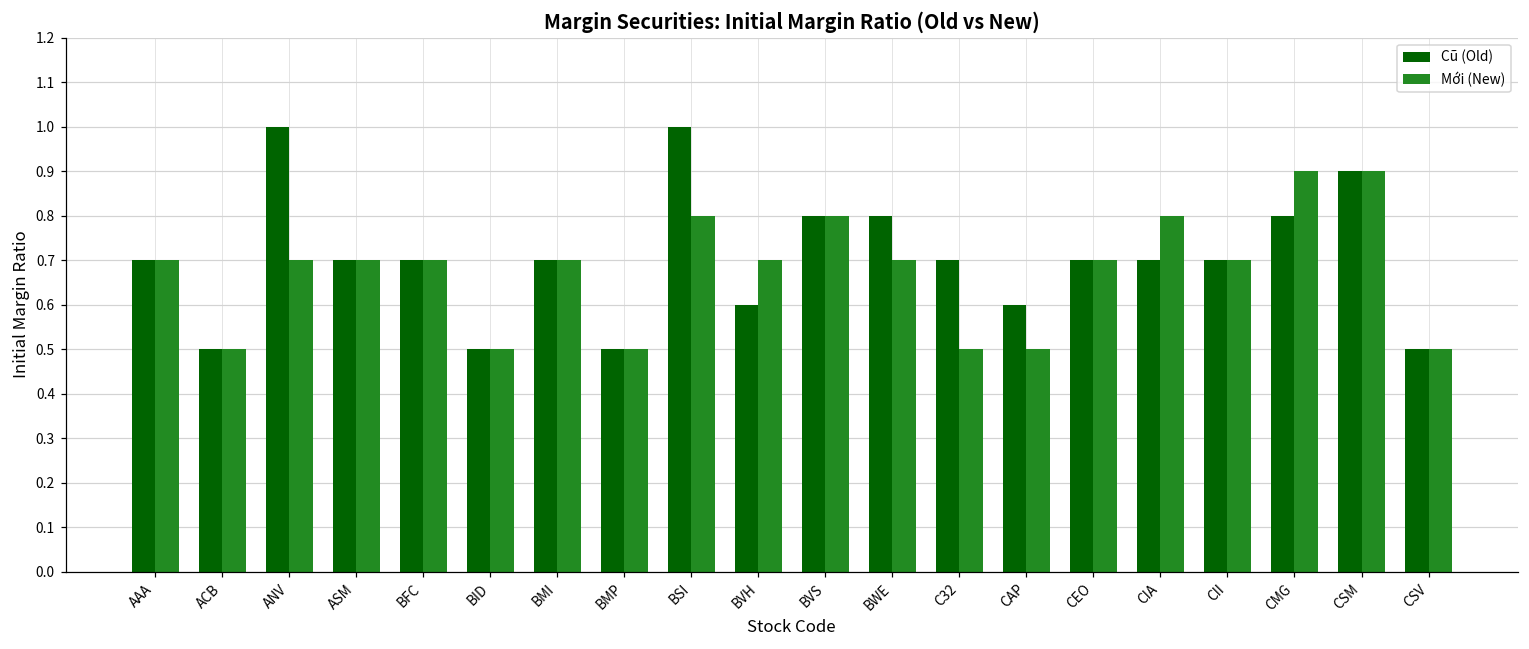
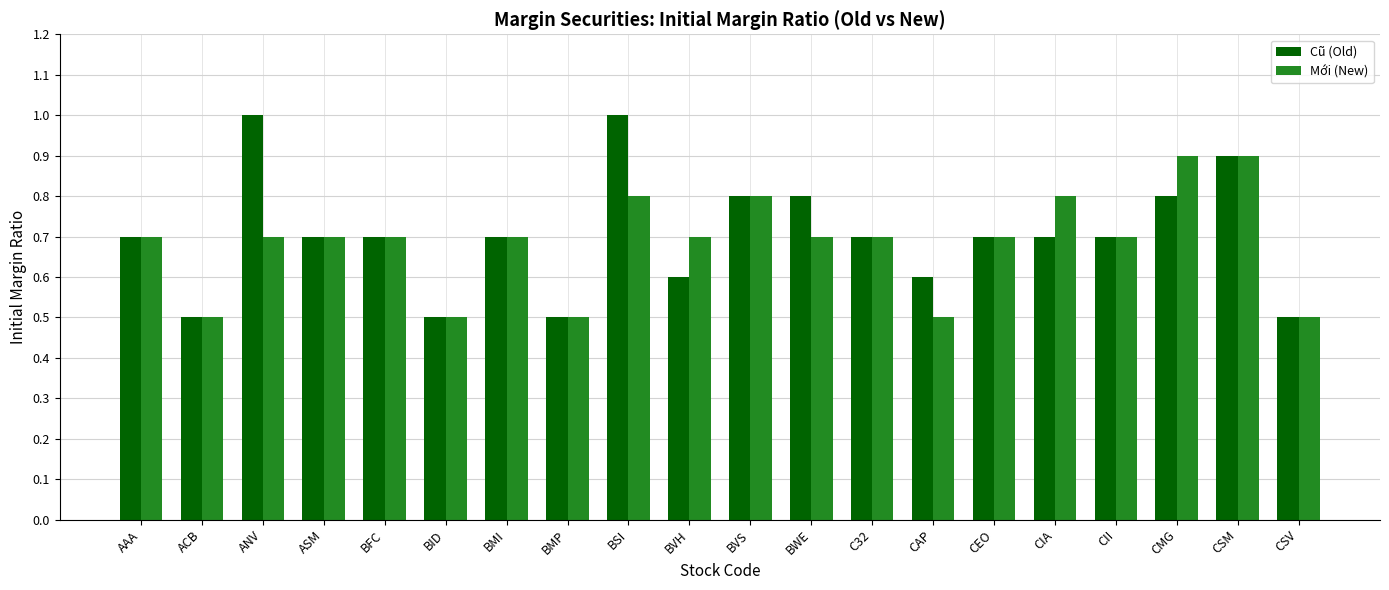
Mới (New), C32: 0.5 -> 0.7
